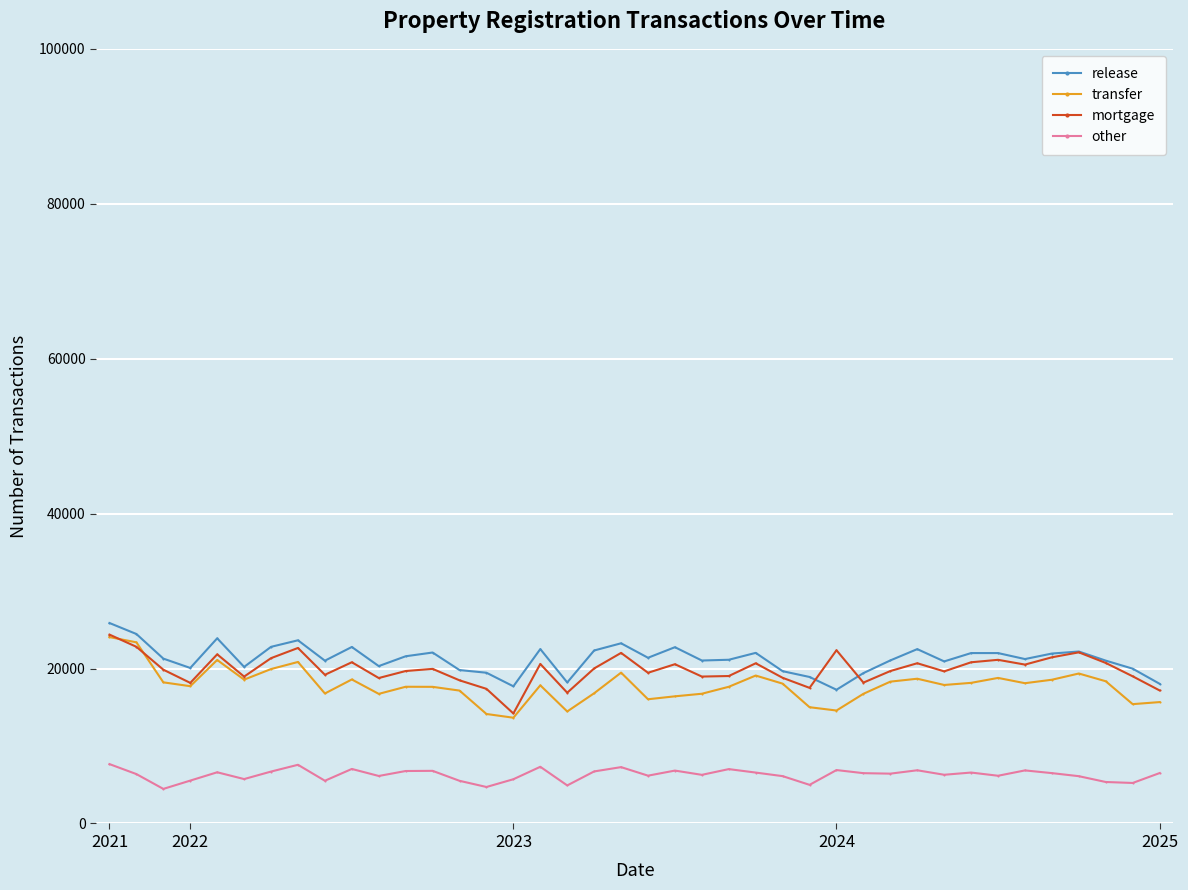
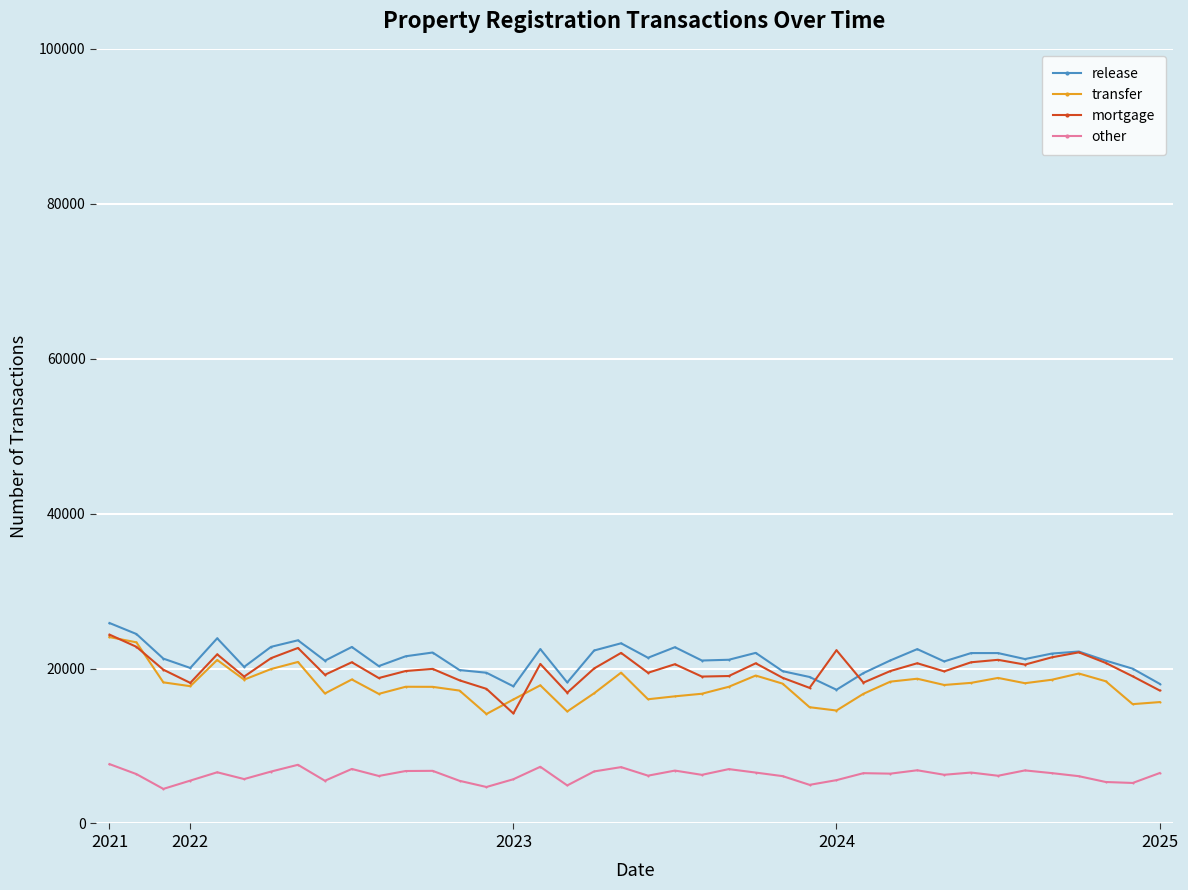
transfer, 2023: 14000 -> 16000
other, 2024: 7000 -> 6000
